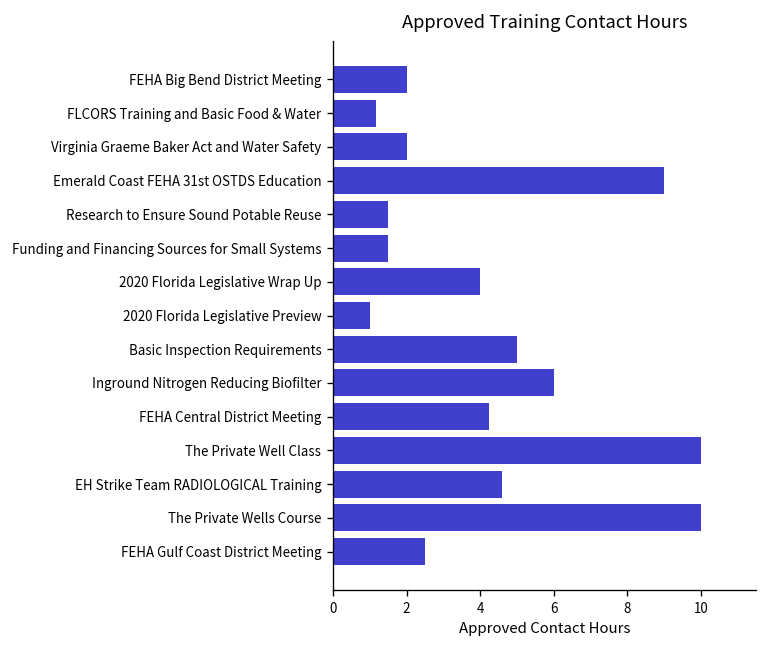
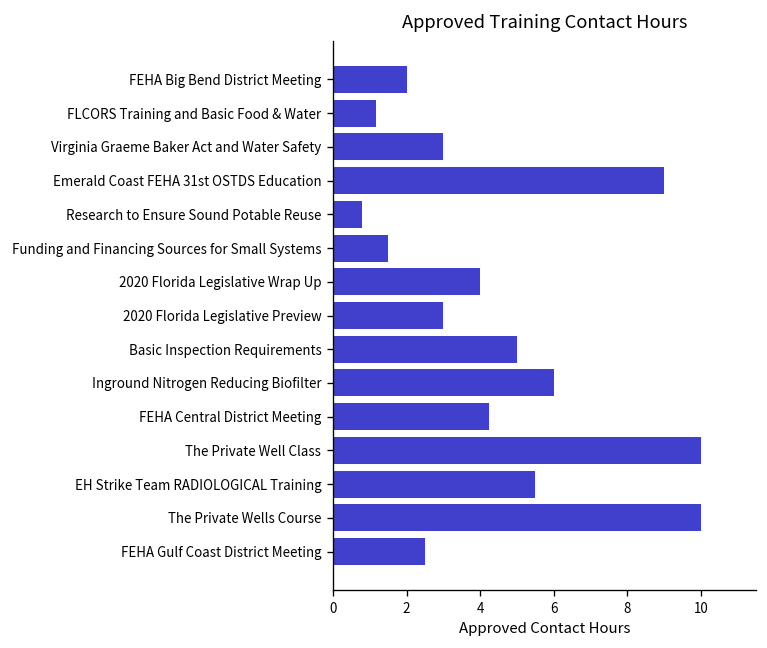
Virginia Graeme Baker Act and Water Safety: 2 -> 3
Research to Ensure Sound Potable Reuse: 1.5 -> 0.8
2020 Florida Legislative Preview: 1 -> 3
EH Strike Team RADIOLOGICAL Training: 4.6 -> 5.5
